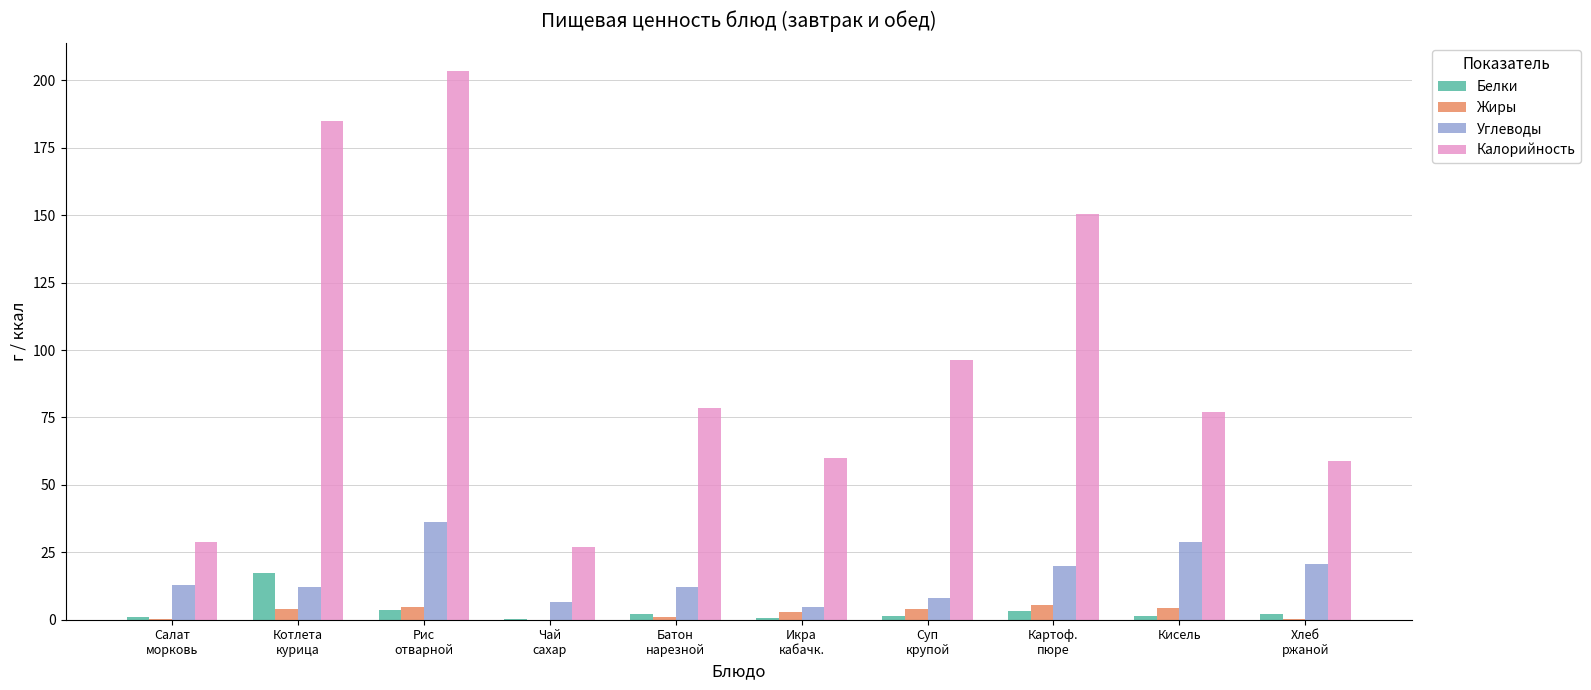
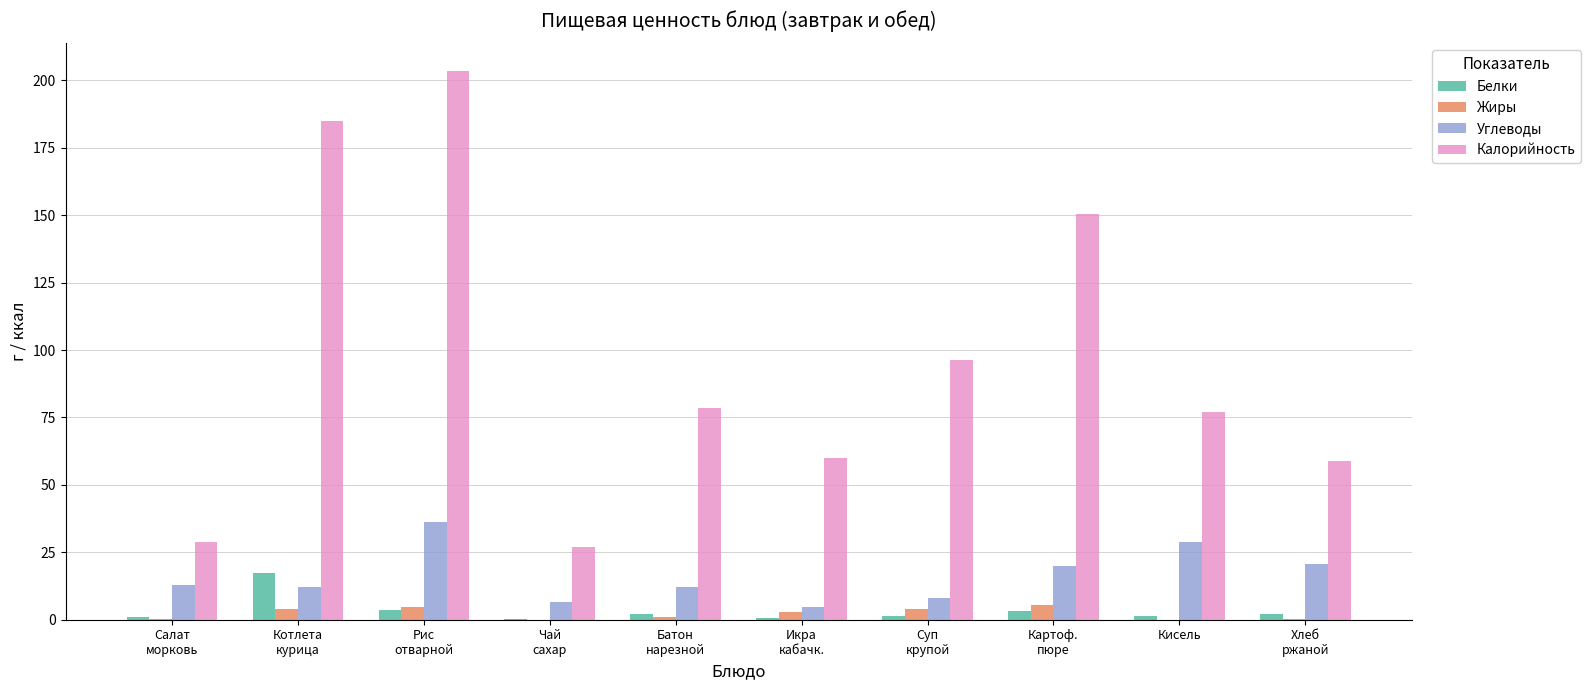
Жиры, Кисель: 5 -> 0
